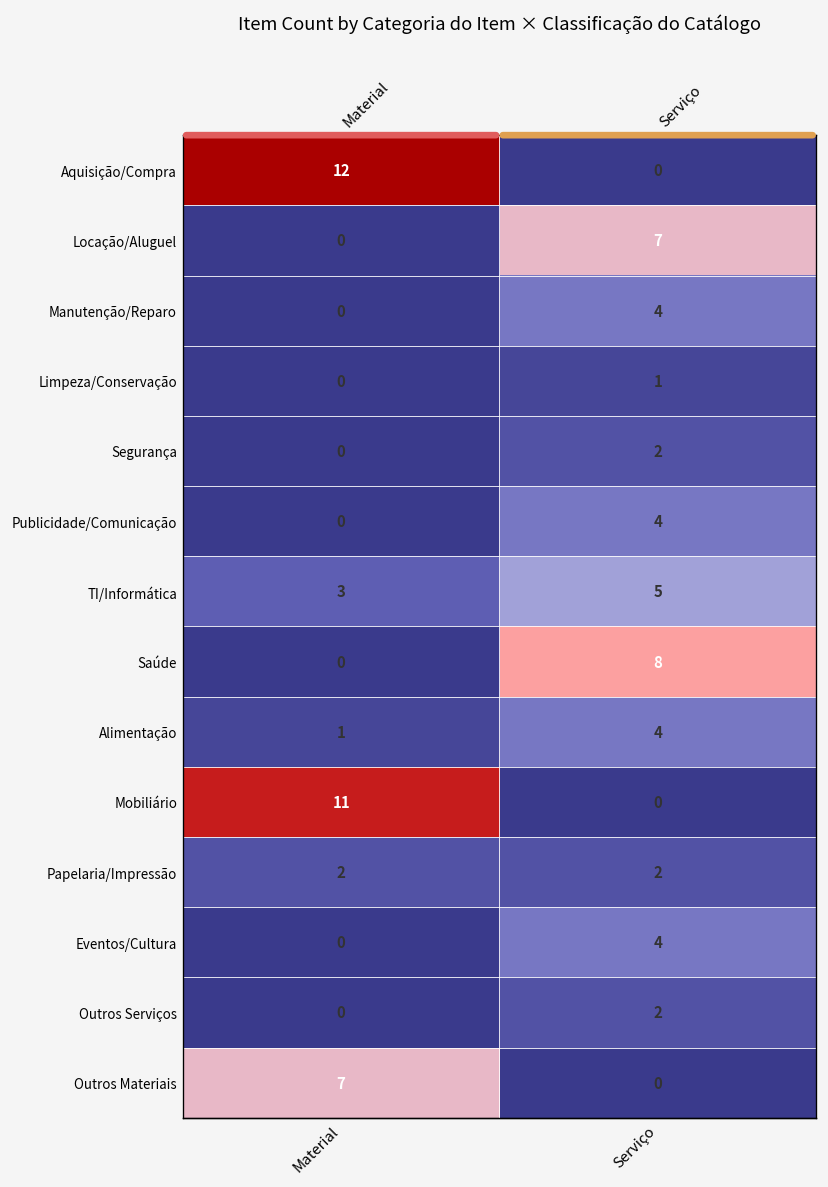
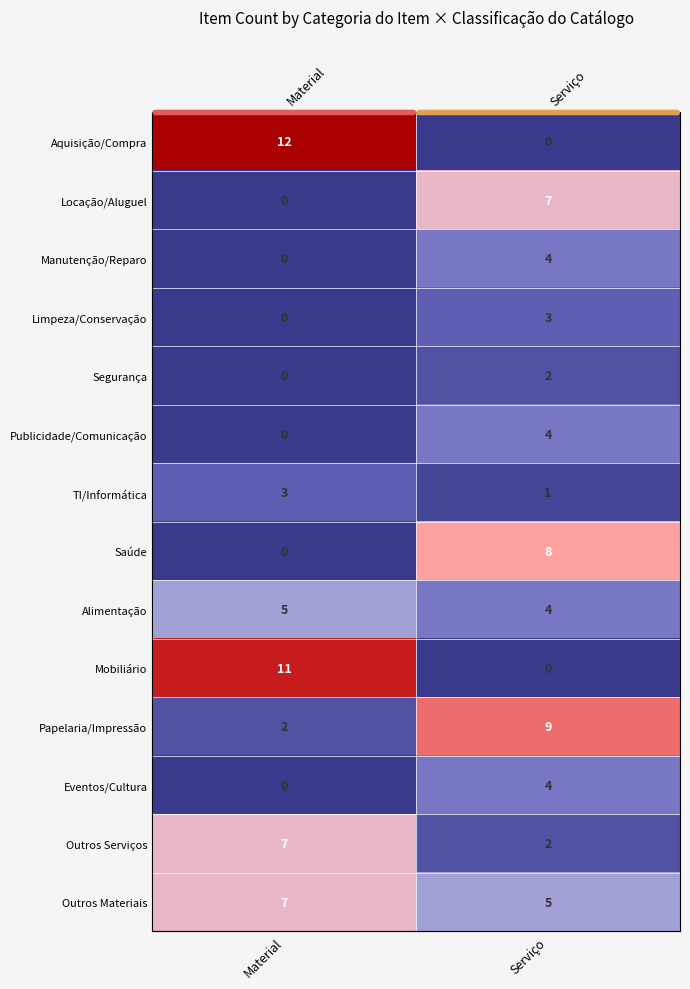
Limpeza/Conservação, Serviço: 1 -> 3
TI/Informática, Serviço: 5 -> 1
Alimentação, Material: 1 -> 5
Papelaria/Impressão, Serviço: 2 -> 9
Outros Serviços, Material: 0 -> 7
Outros Materiais, Serviço: 0 -> 5
